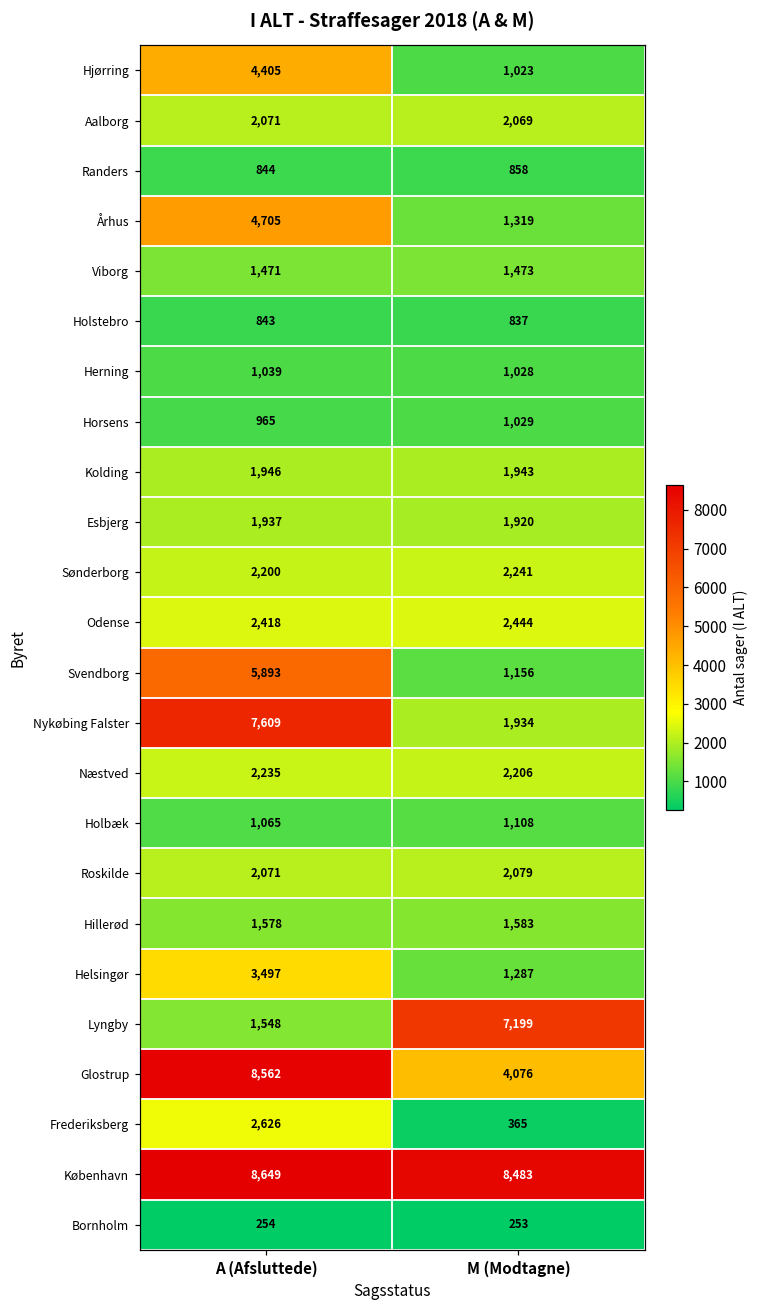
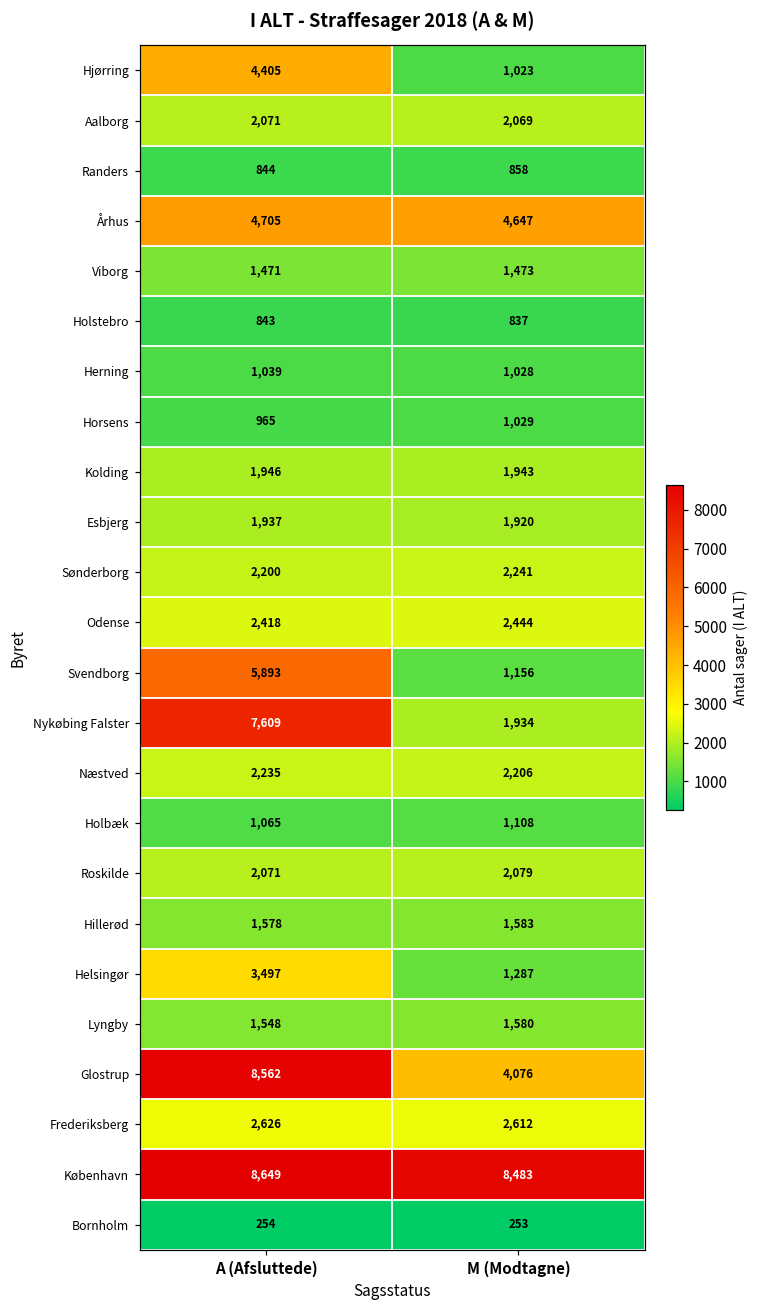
Århus, M (Modtagne): 1,319 -> 4,647
Lyngby, M (Modtagne): 7,199 -> 1,580
Frederiksberg, M (Modtagne): 365 -> 2,612
